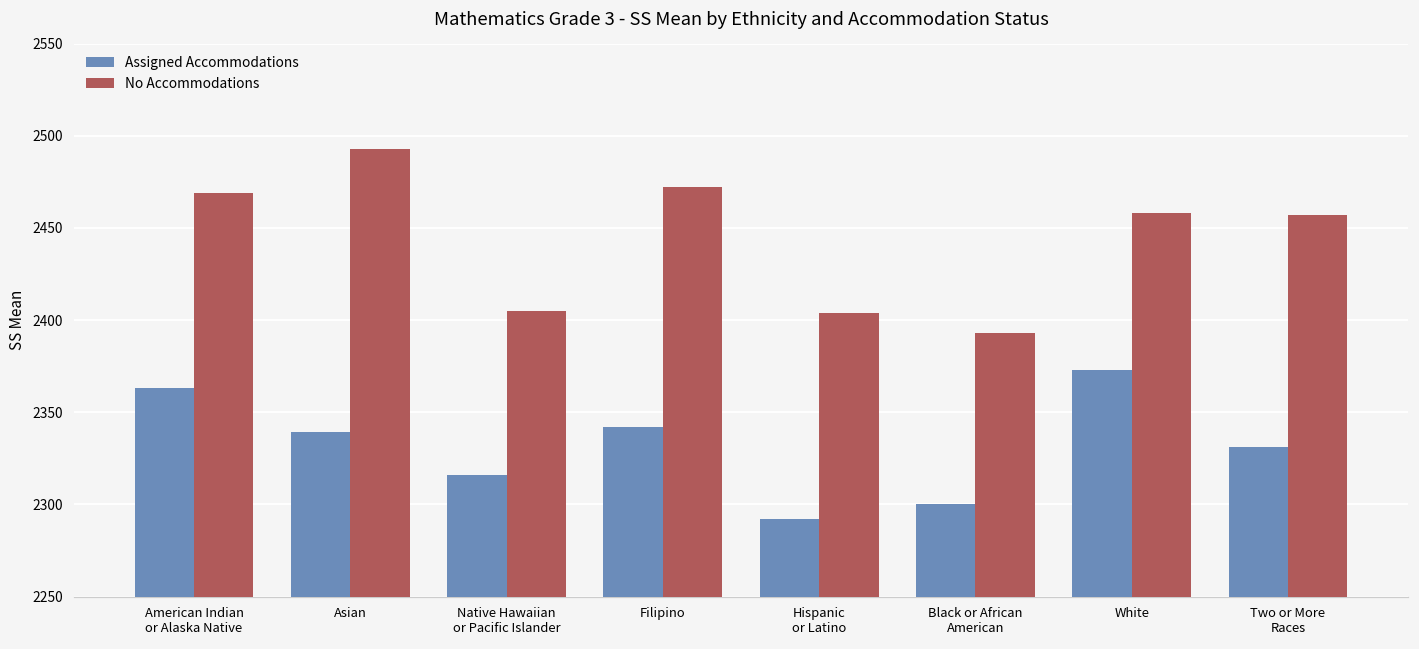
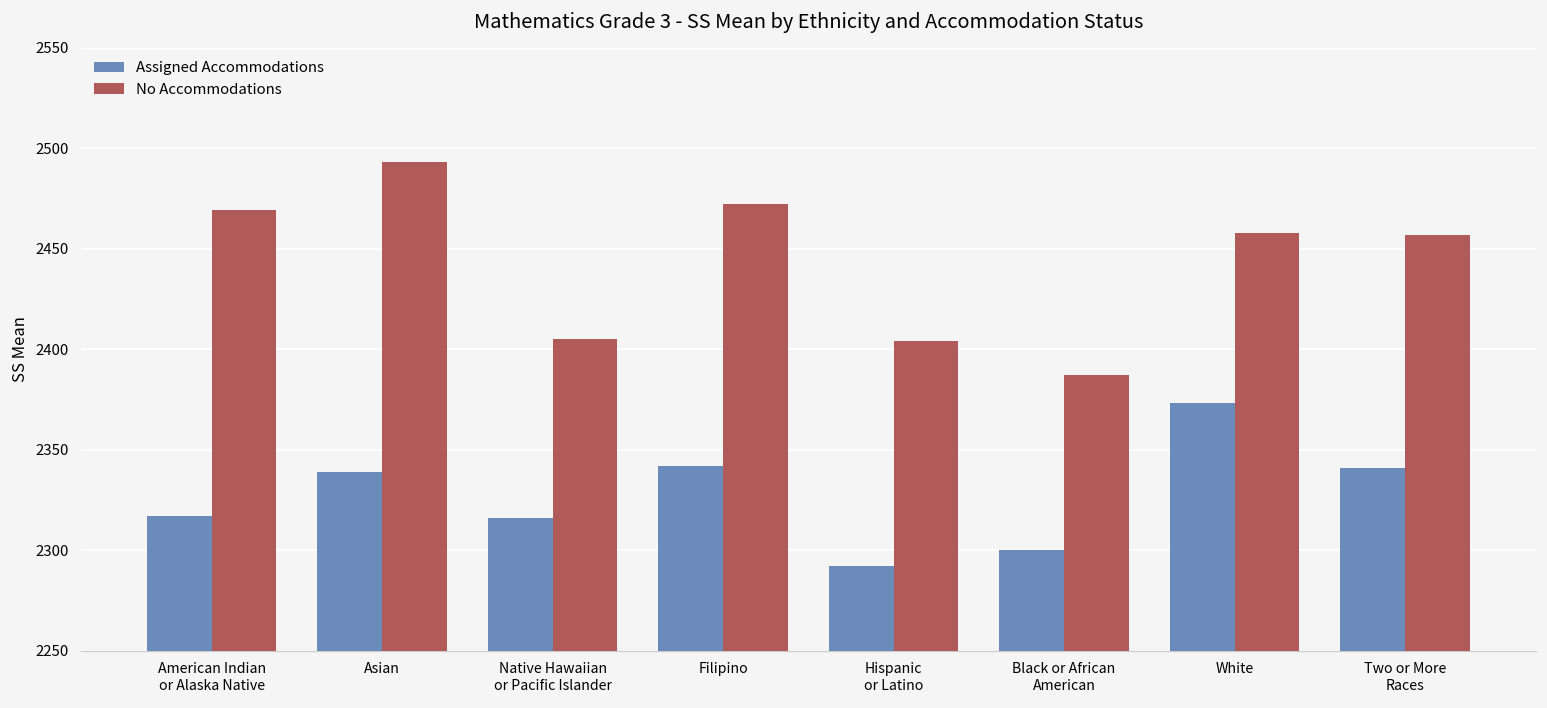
Assigned Accommodations, American Indian or Alaska Native: 2363 -> 2317
No Accommodations, Black or African American: 2393 -> 2387
Assigned Accommodations, Two or More Races: 2331 -> 2341
